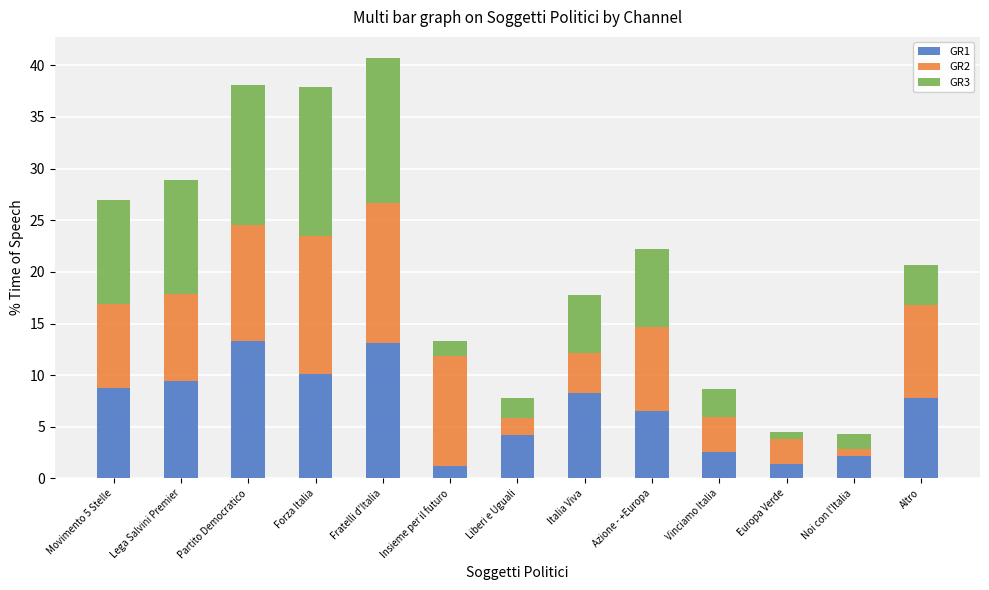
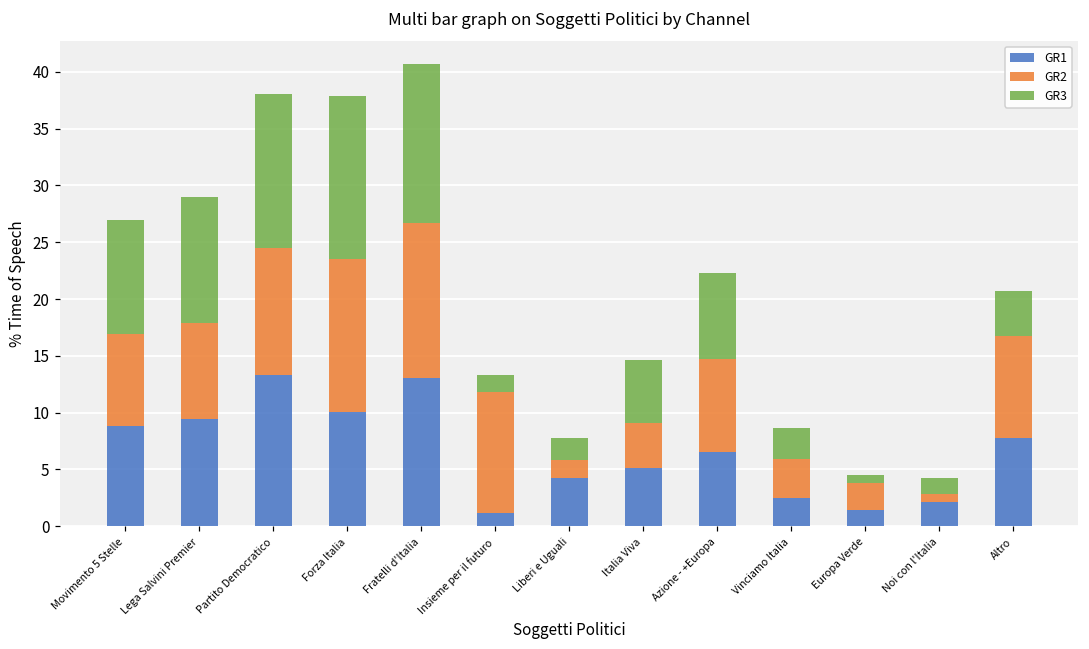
GR1, Italia Viva: 8.2 -> 5.1
